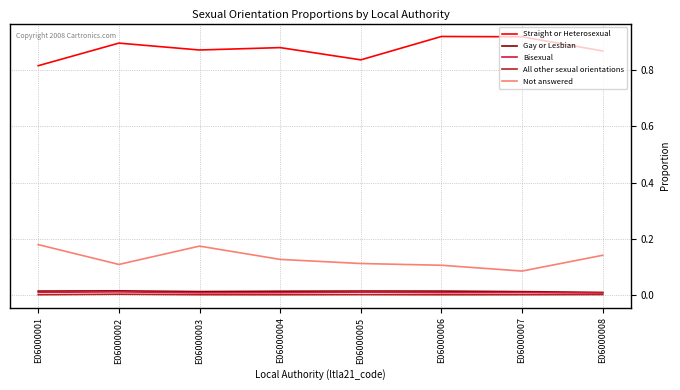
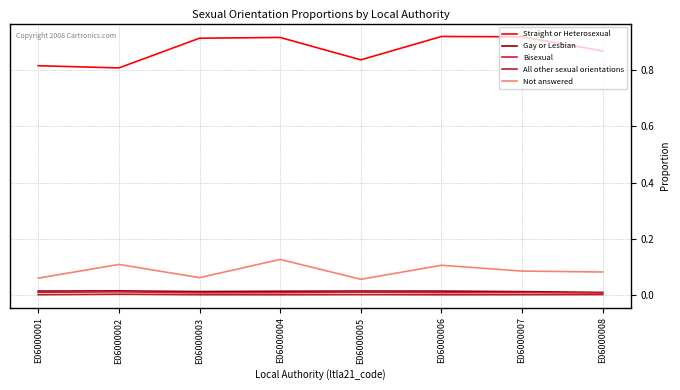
Not answered, E06000001: 0.18 -> 0.06
Straight or Heterosexual, E06000002: 0.90 -> 0.81
Straight or Heterosexual, E06000003: 0.87 -> 0.91
Not answered, E06000003: 0.17 -> 0.06
Straight or Heterosexual, E06000004: 0.88 -> 0.92
Not answered, E06000005: 0.11 -> 0.06
Not answered, E06000008: 0.14 -> 0.08
